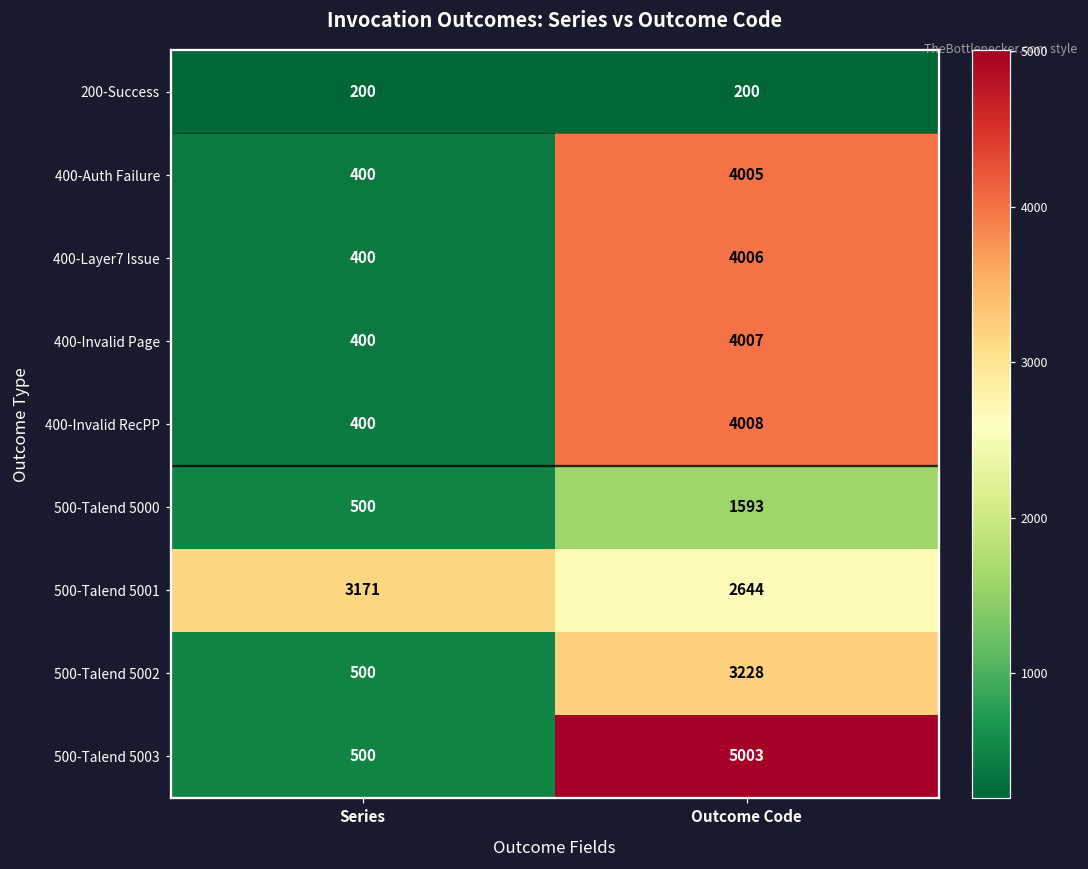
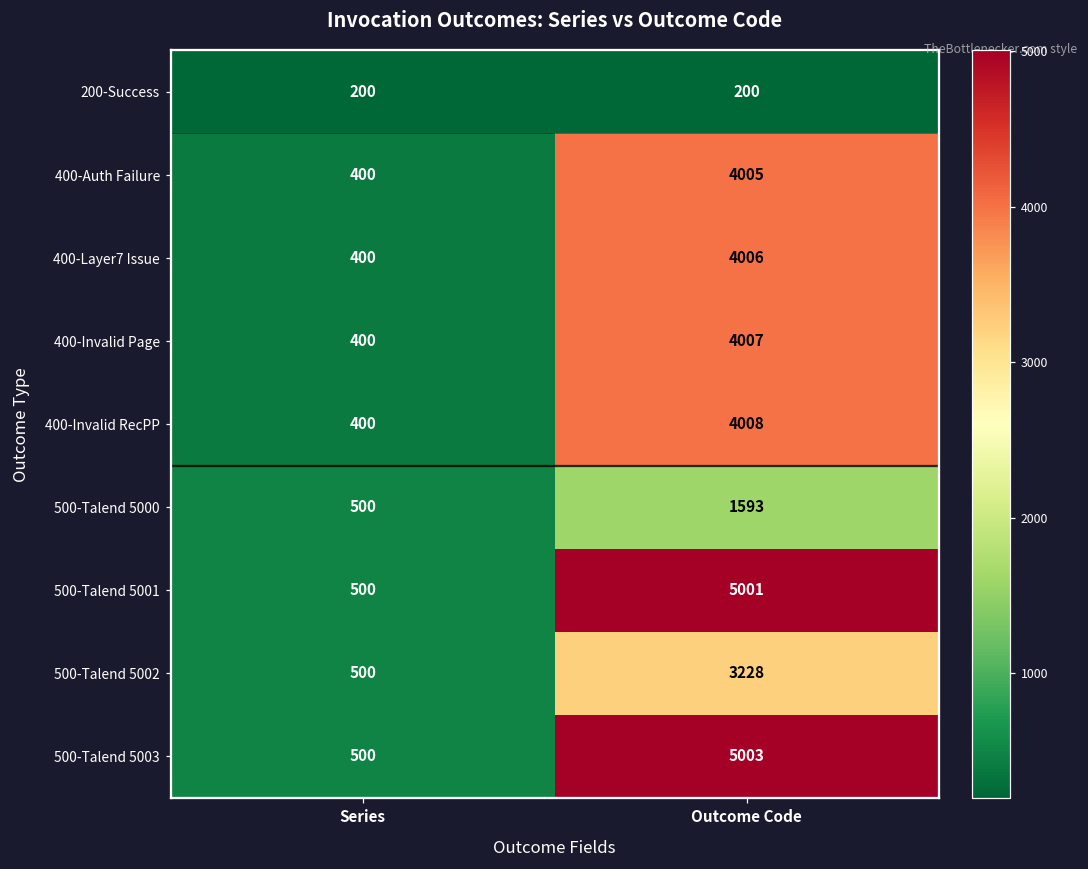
500-Talend 5001, Series: 3171 -> 500
500-Talend 5001, Outcome Code: 2644 -> 5001
